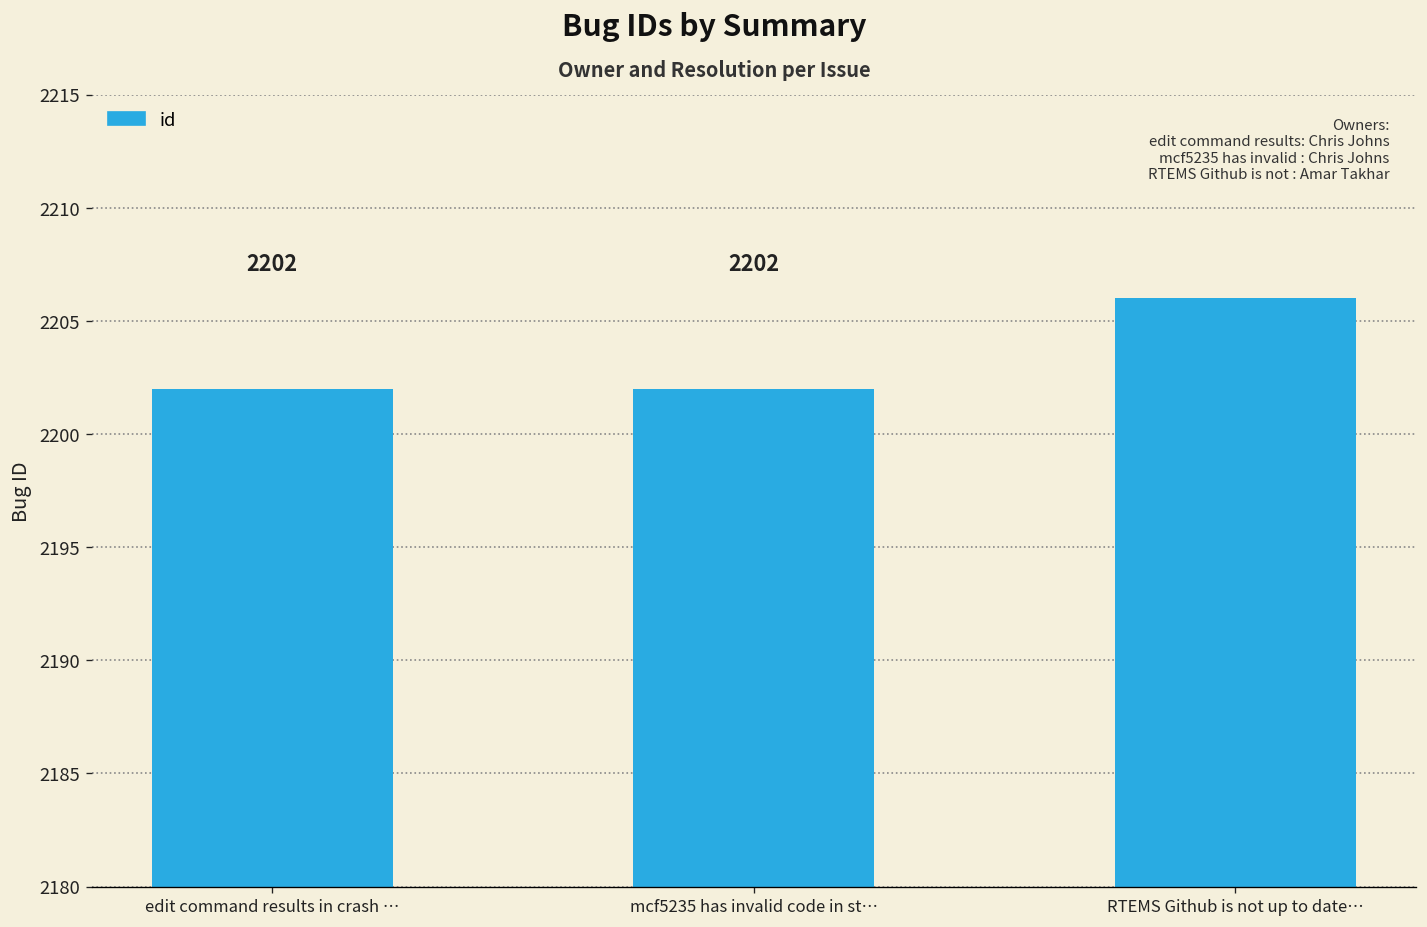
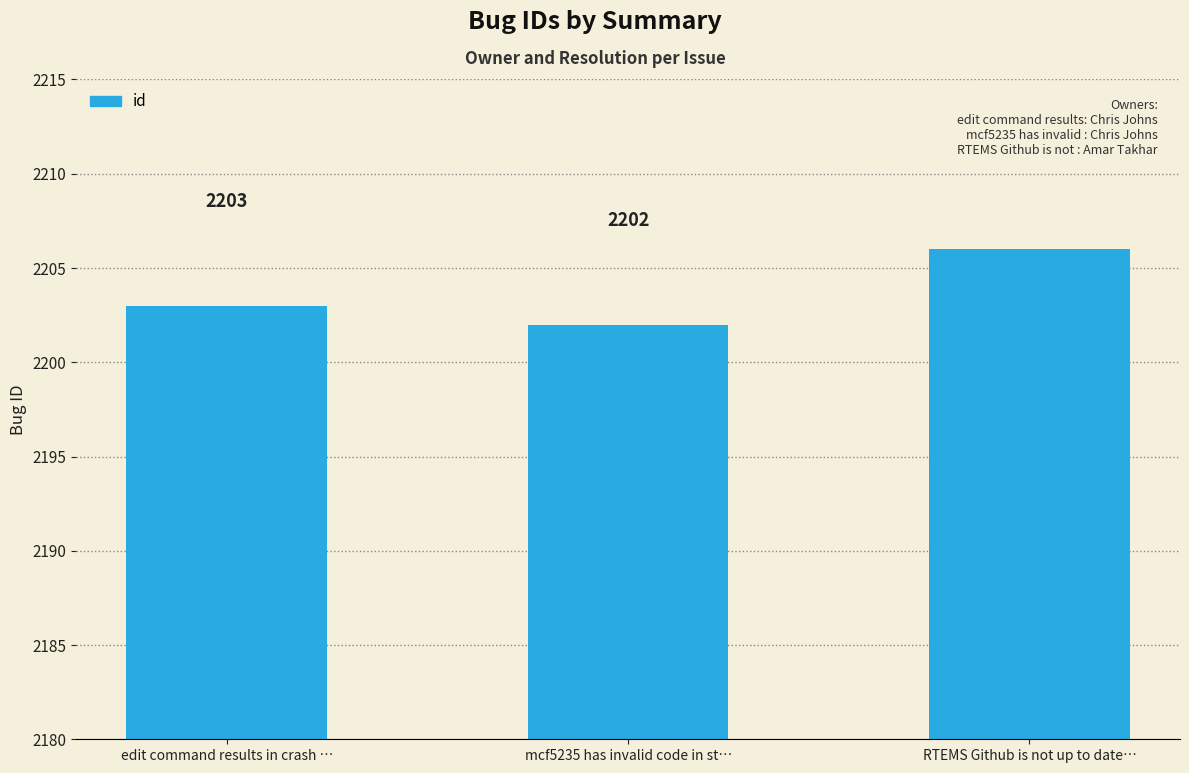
edit command results in crash …: 2202 -> 2203
